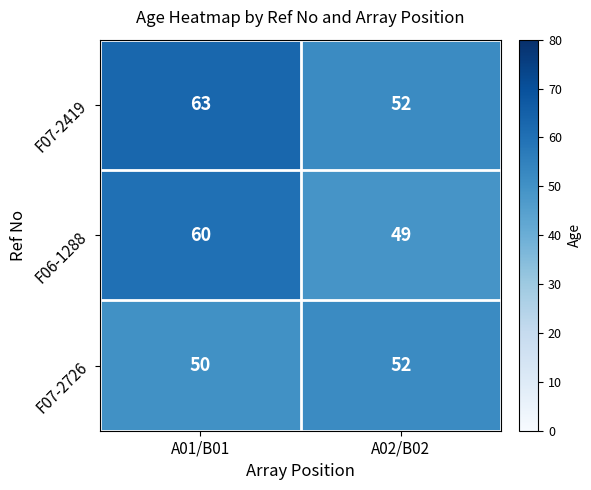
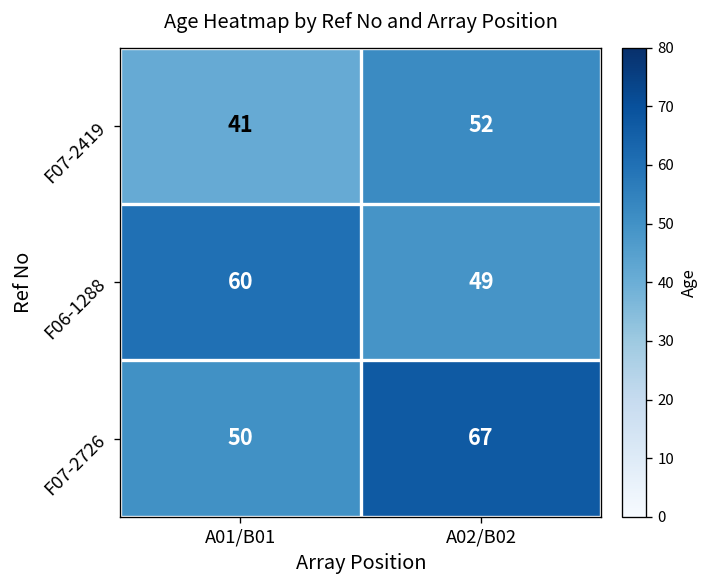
F07-2419, A01/B01: 63 -> 41
F07-2726, A02/B02: 52 -> 67
